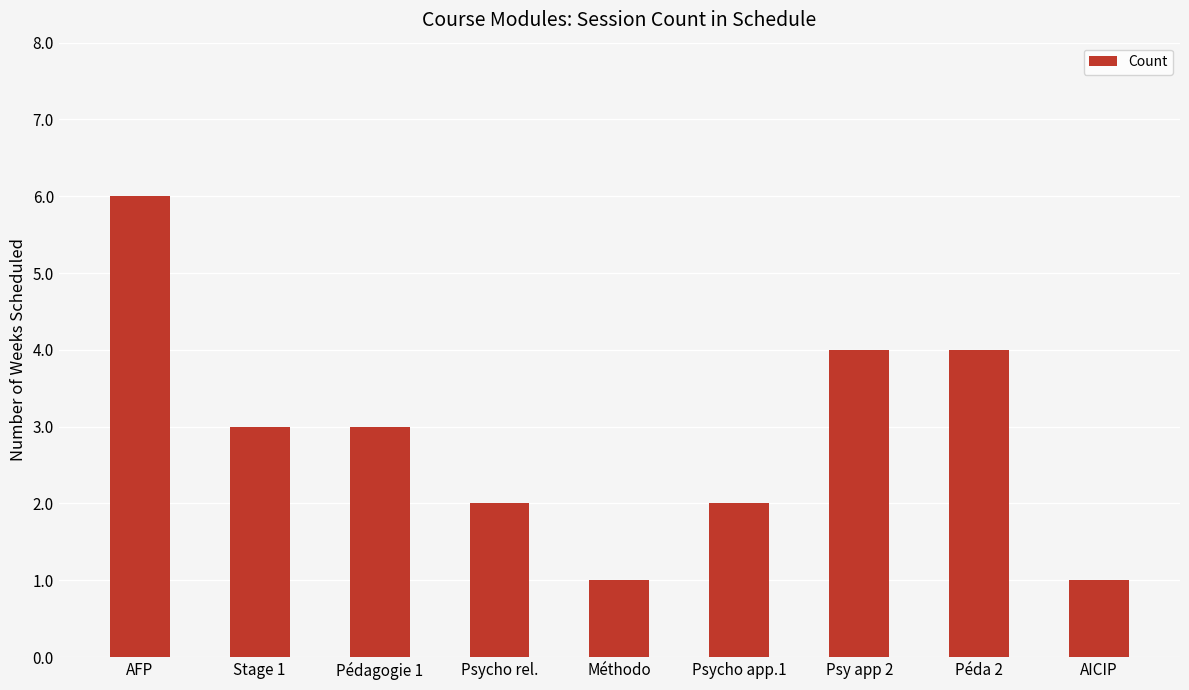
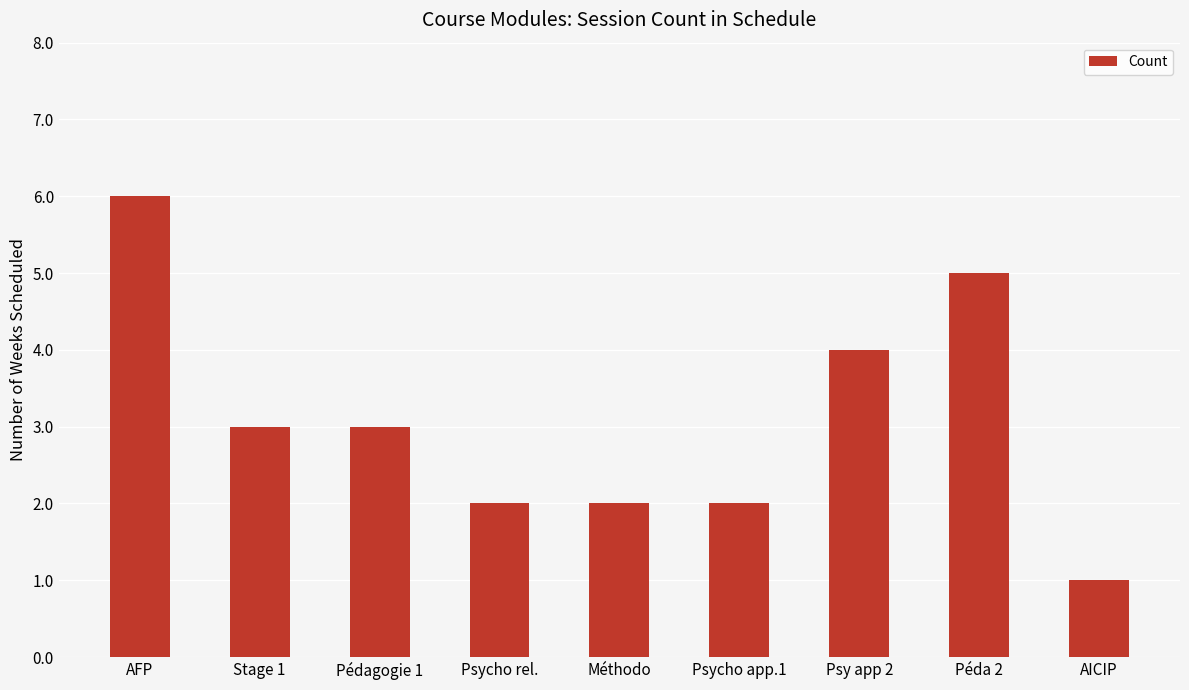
Méthodo: 1 -> 2
Péda 2: 4 -> 5
